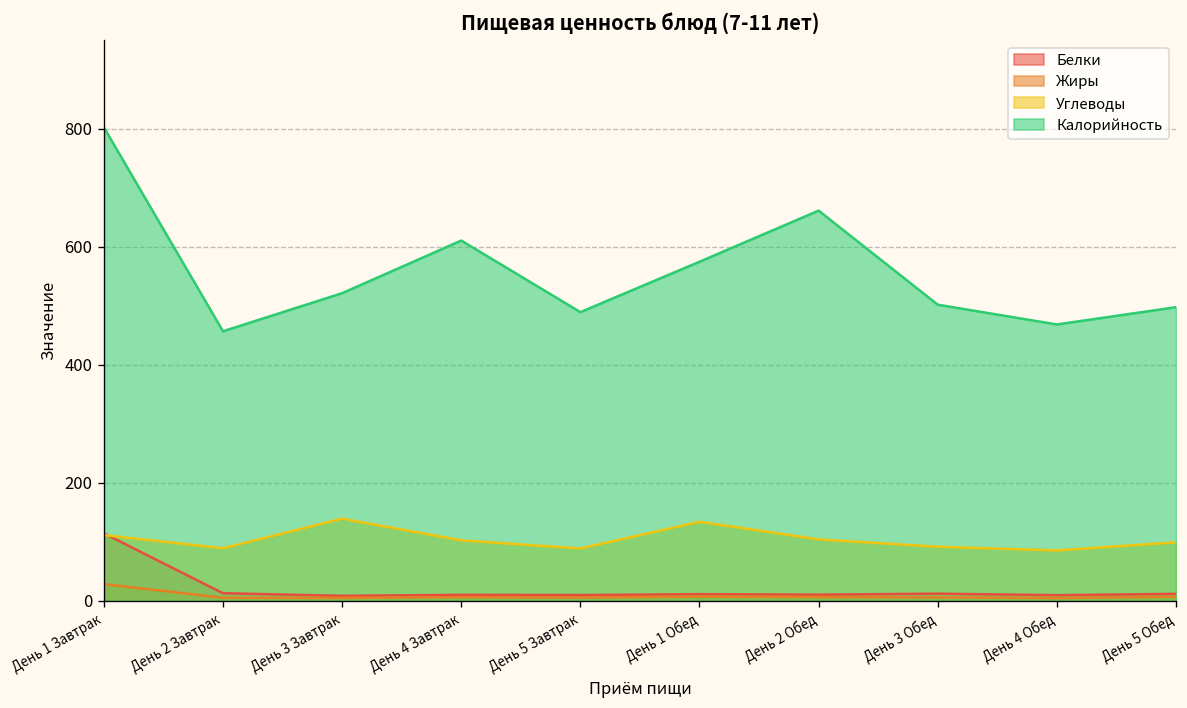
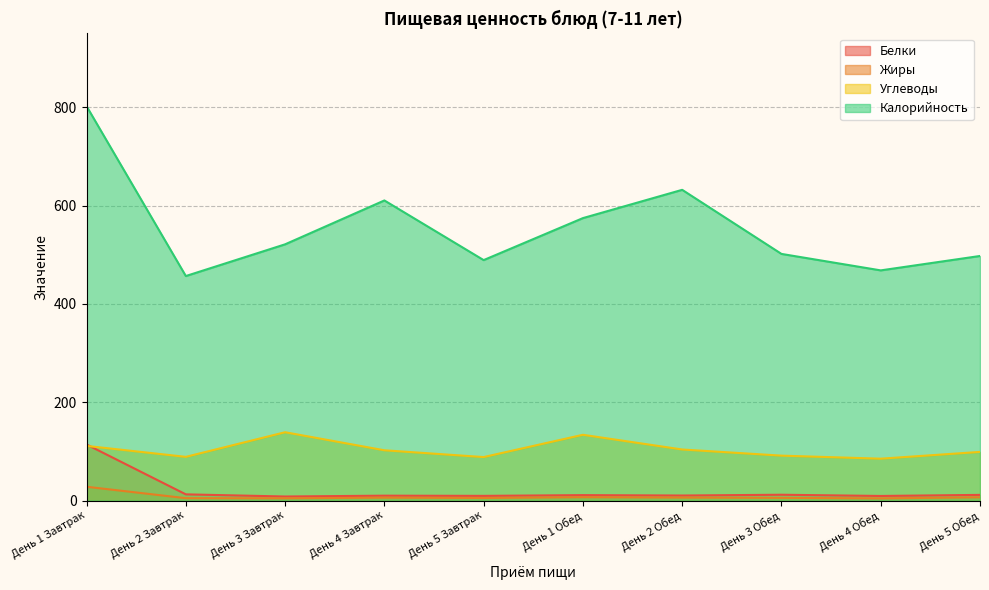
Калорийность, День 2 Обед: 660 -> 630
